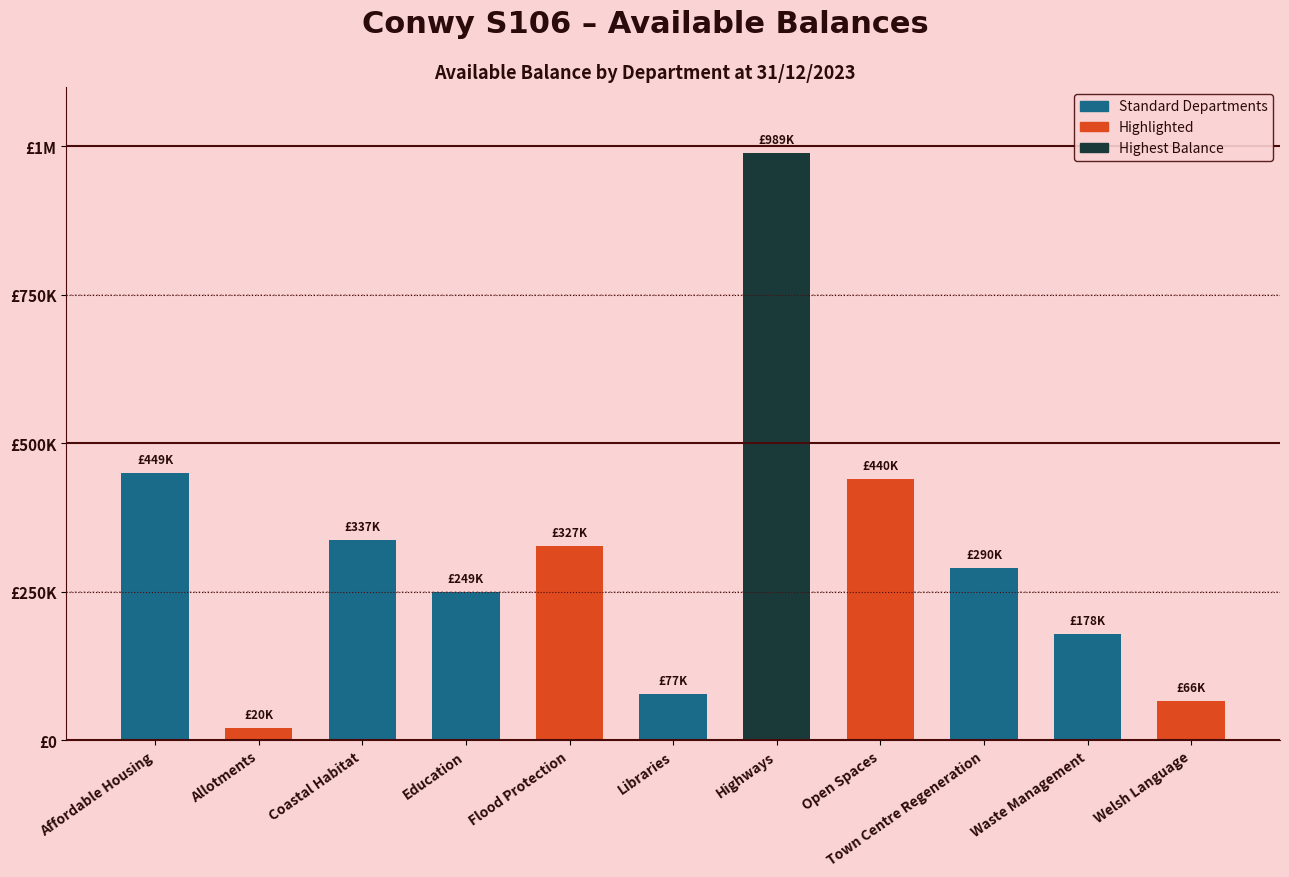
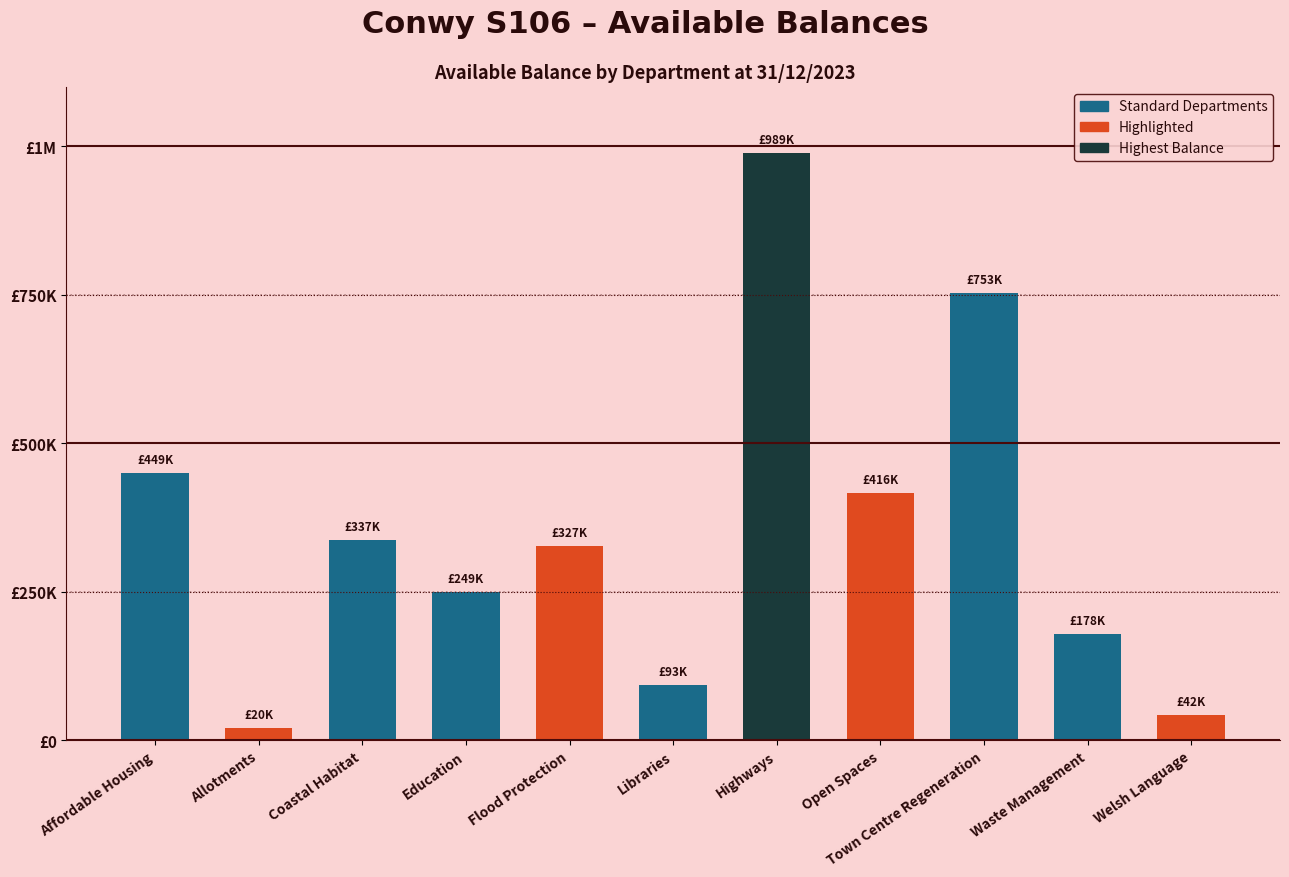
Libraries: £77K -> £93K
Open Spaces: £440K -> £416K
Town Centre Regeneration: £290K -> £753K
Welsh Language: £66K -> £42K
